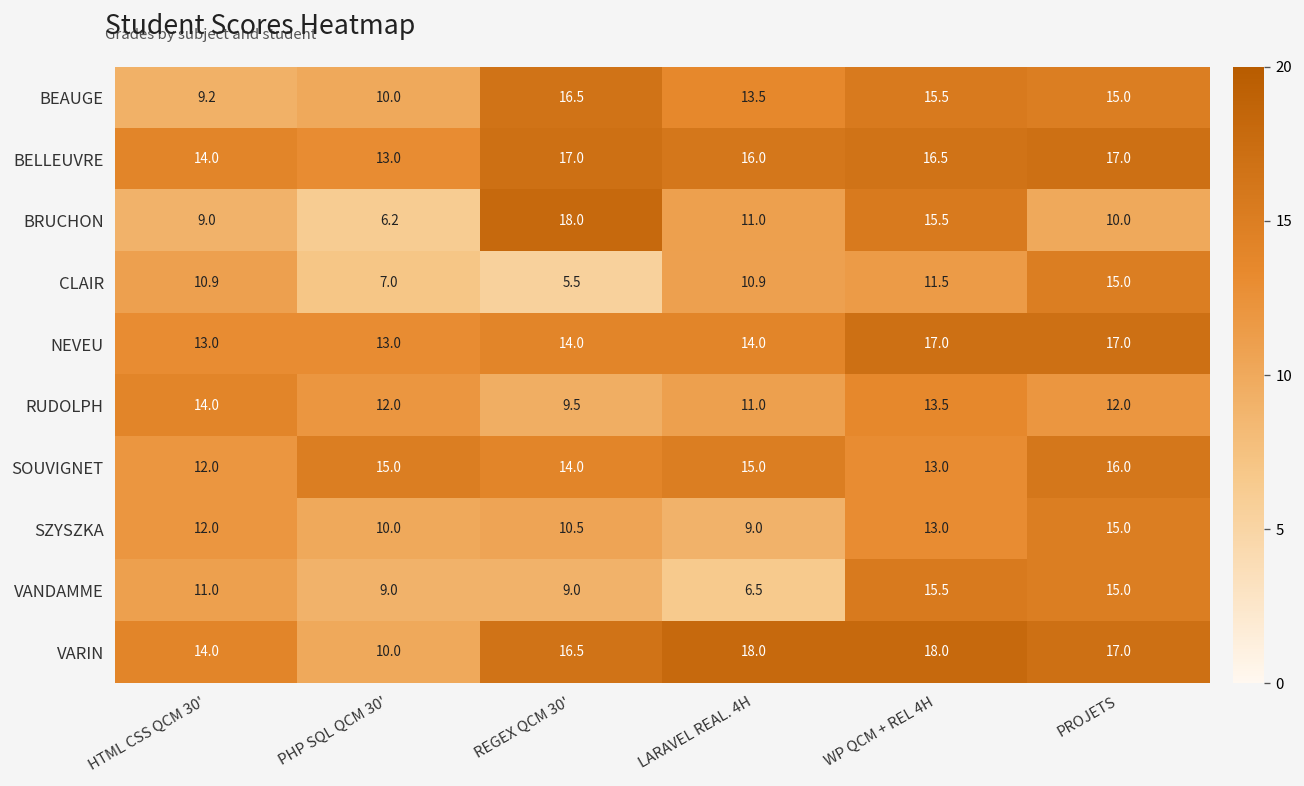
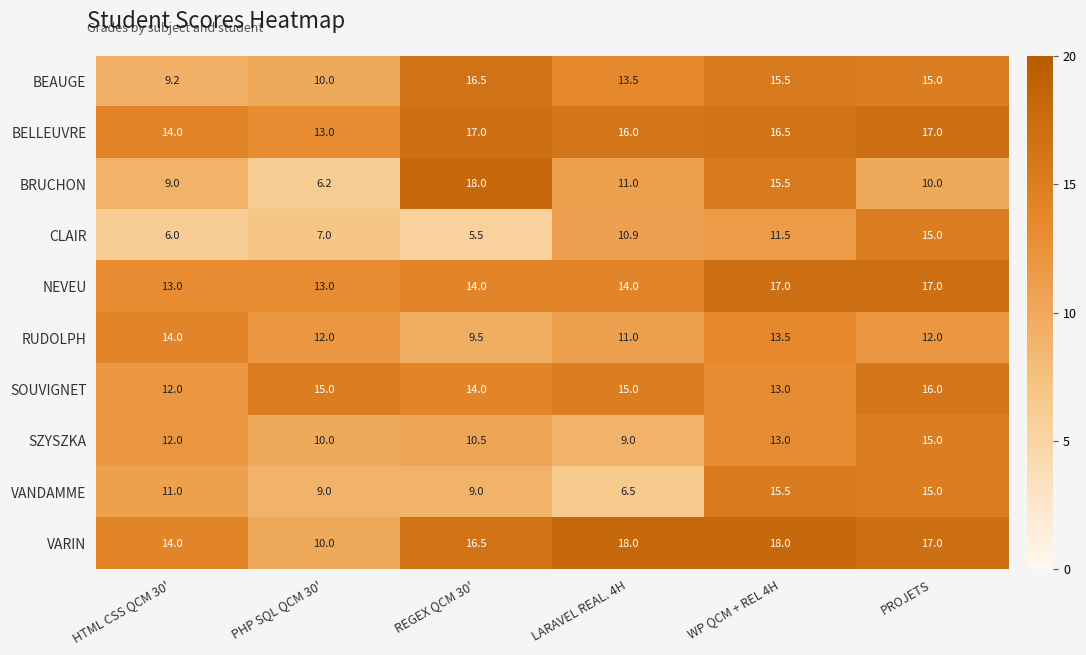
CLAIR, HTML CSS QCM 30': 10.9 -> 6.0
